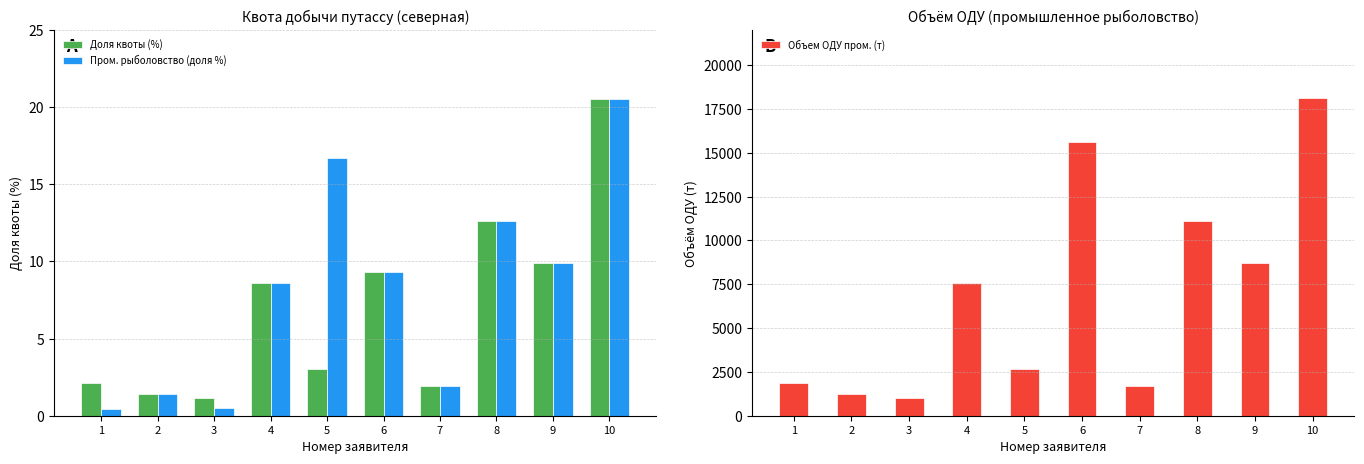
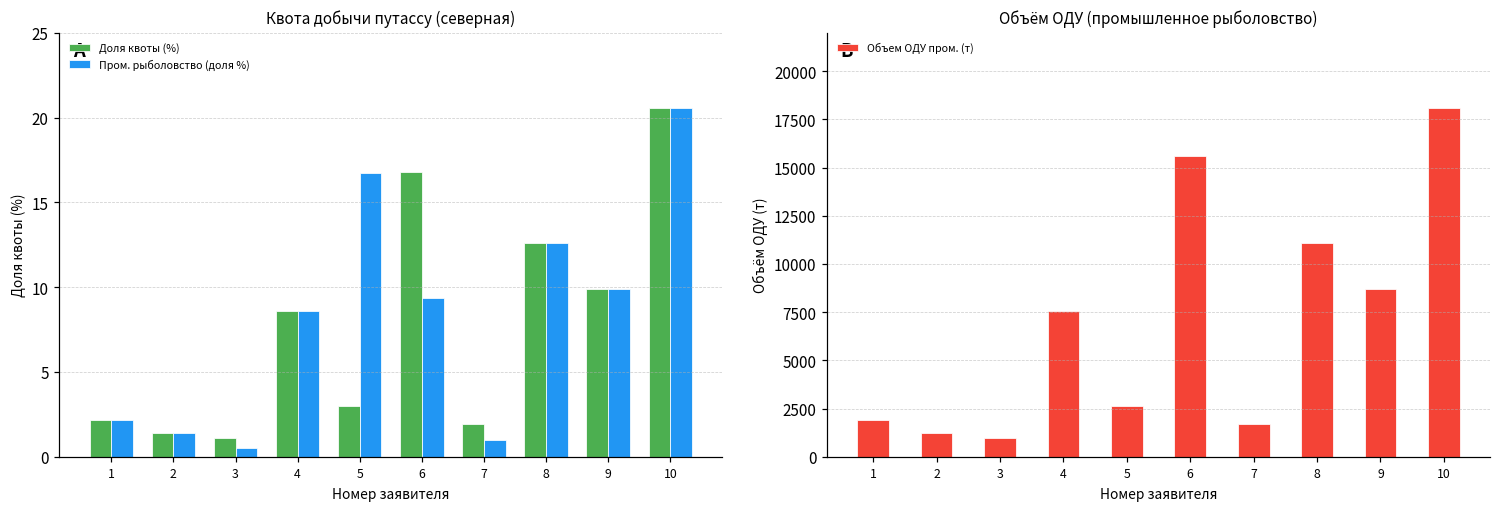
Квота добычи путассу (северная), Пром. рыболовство (доля %), 1: 0.4 -> 2.2
Квота добычи путассу (северная), Доля квоты (%), 6: 9.3 -> 16.8
Квота добычи путассу (северная), Пром. рыболовство (доля %), 7: 1.9 -> 1.0
